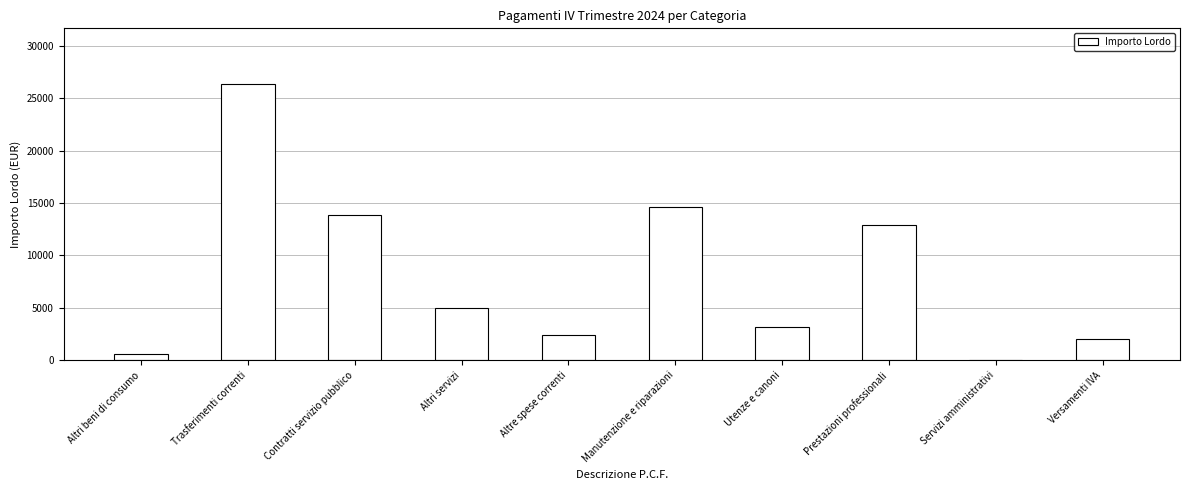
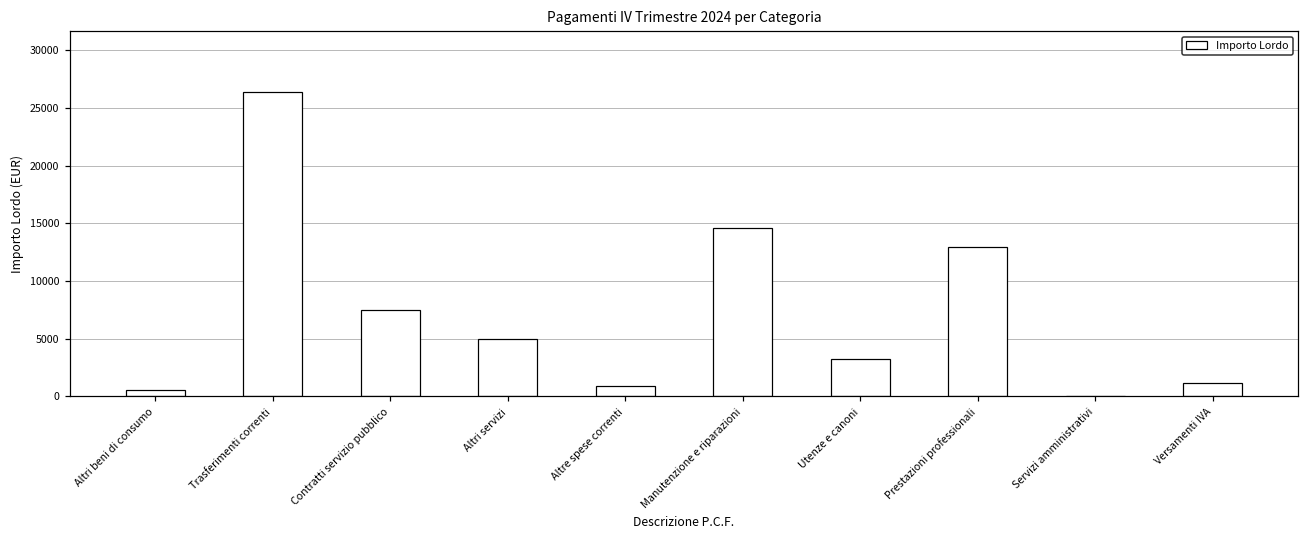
Contratti servizio pubblico: 13800 -> 7500
Altre spese correnti: 2400 -> 900
Versamenti IVA: 2100 -> 1100
